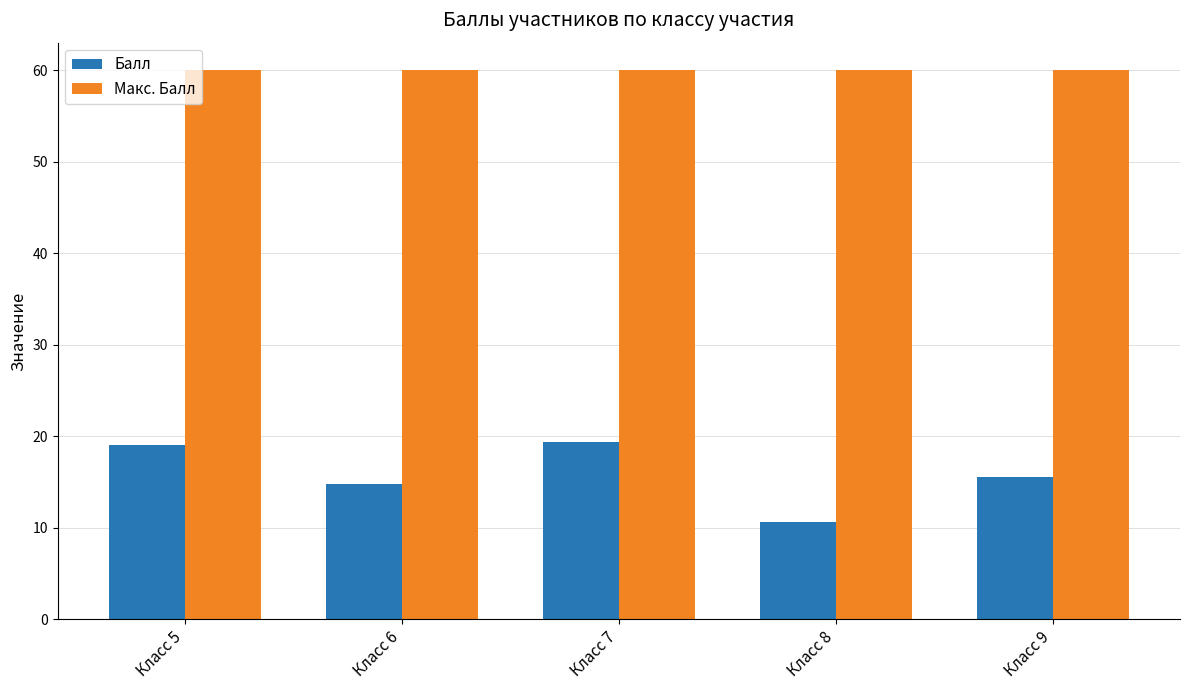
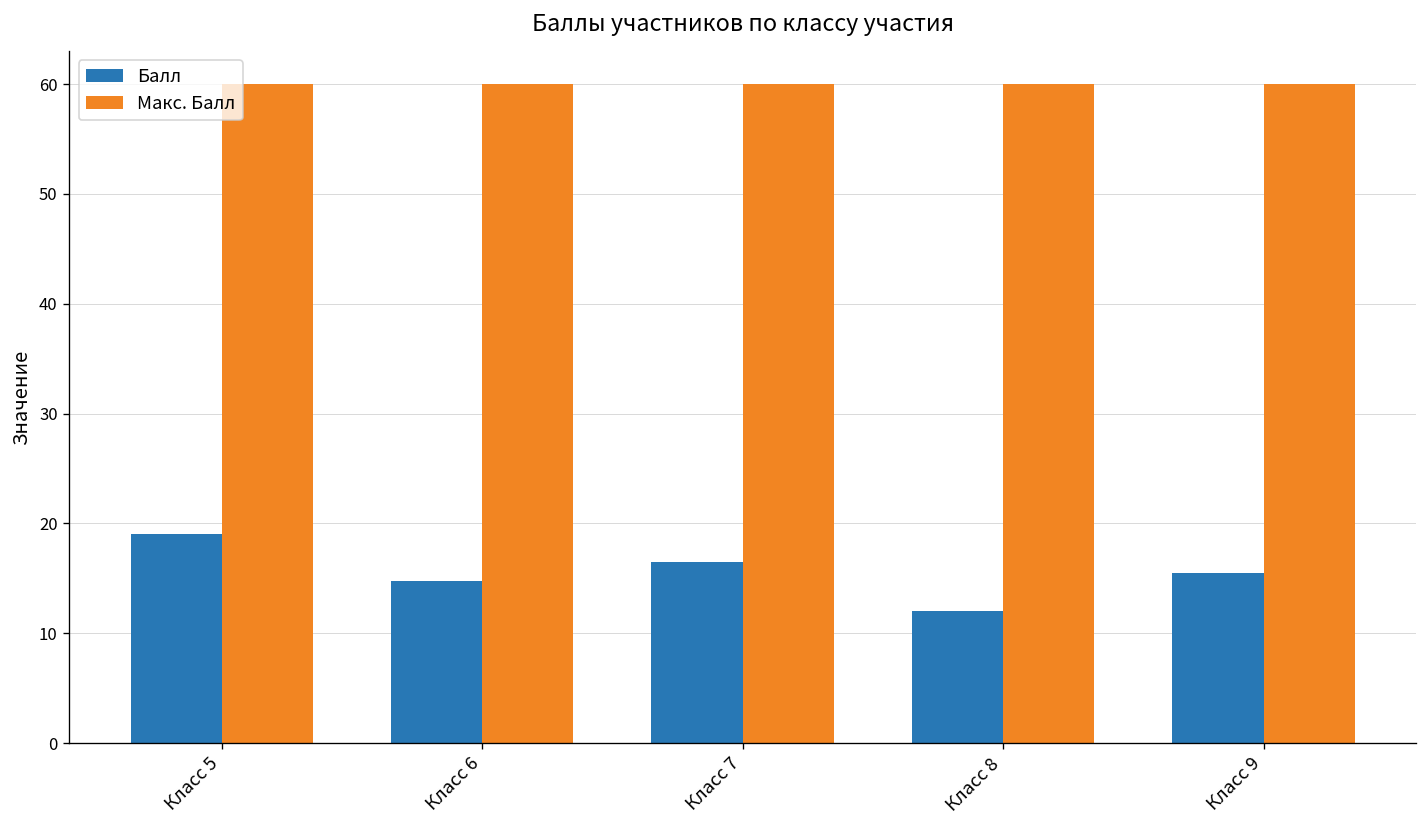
Балл, Класс 7: 19 -> 17
Балл, Класс 8: 11 -> 12
